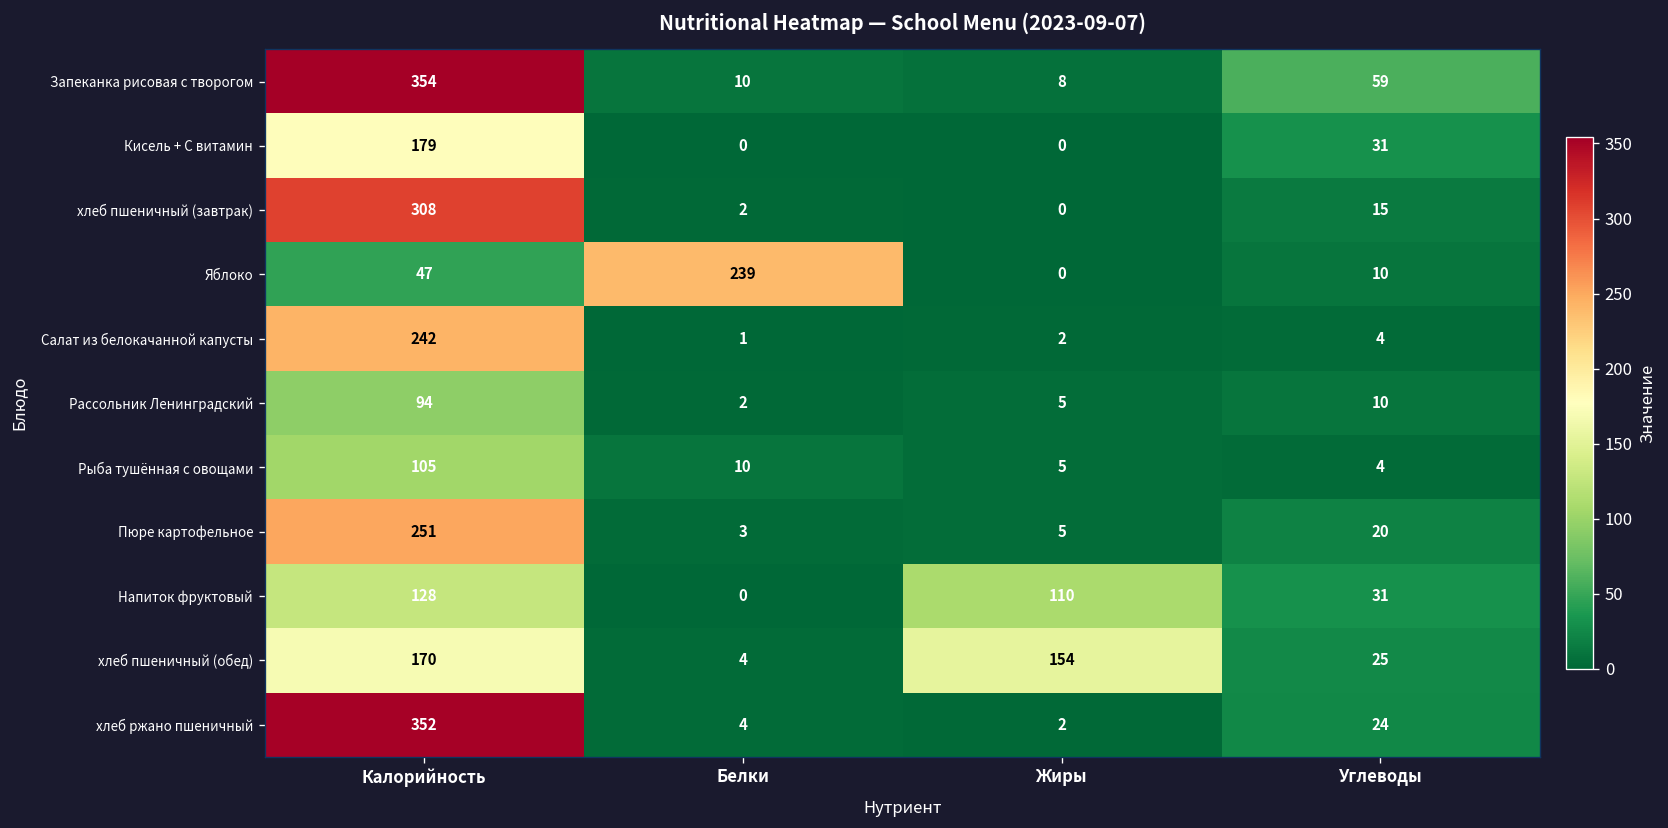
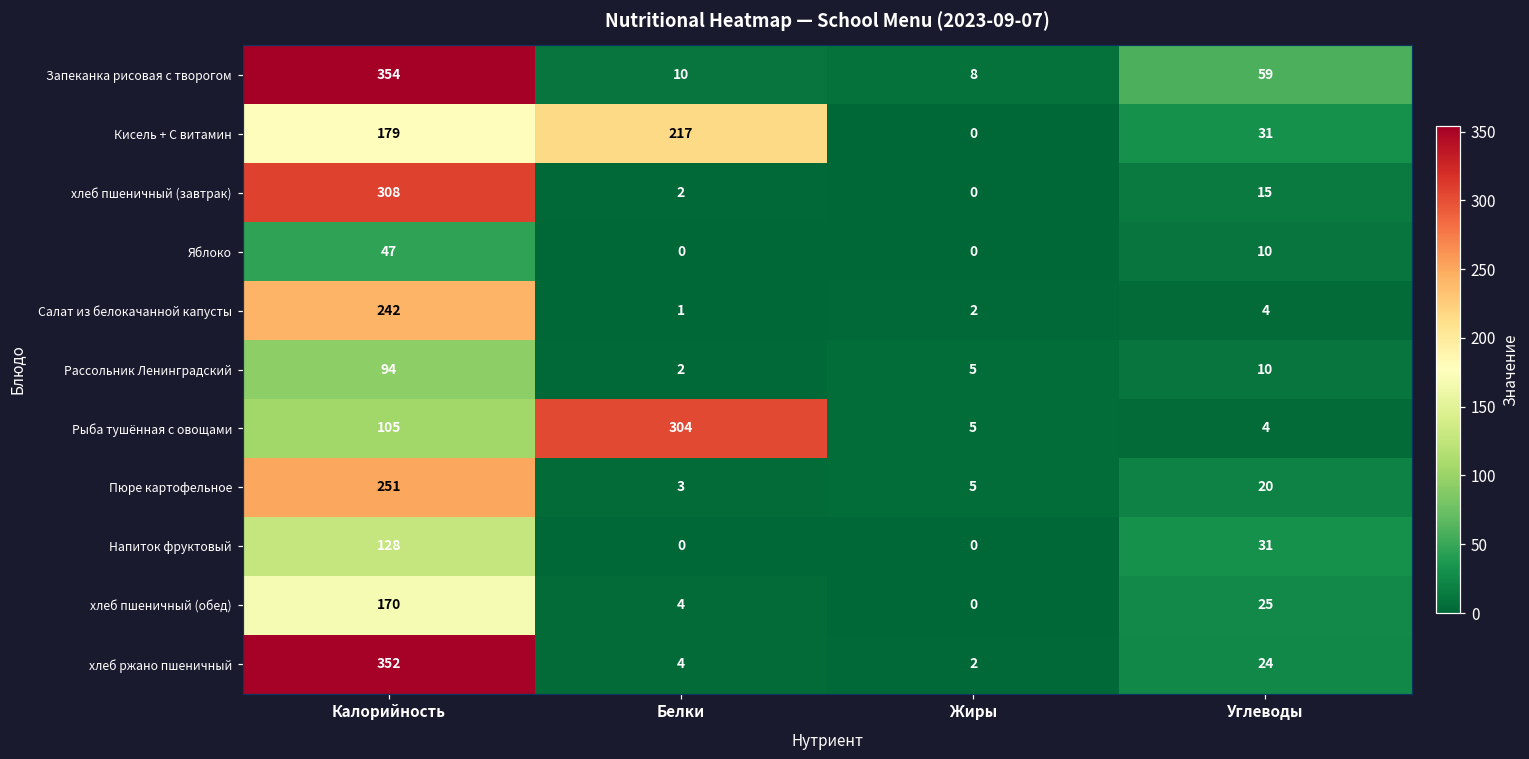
Кисель + С витамин, Белки: 0 -> 217
Яблоко, Белки: 239 -> 0
Рыба тушённая с овощами, Белки: 10 -> 304
Напиток фруктовый, Жиры: 110 -> 0
хлеб пшеничный (обед), Жиры: 154 -> 0
